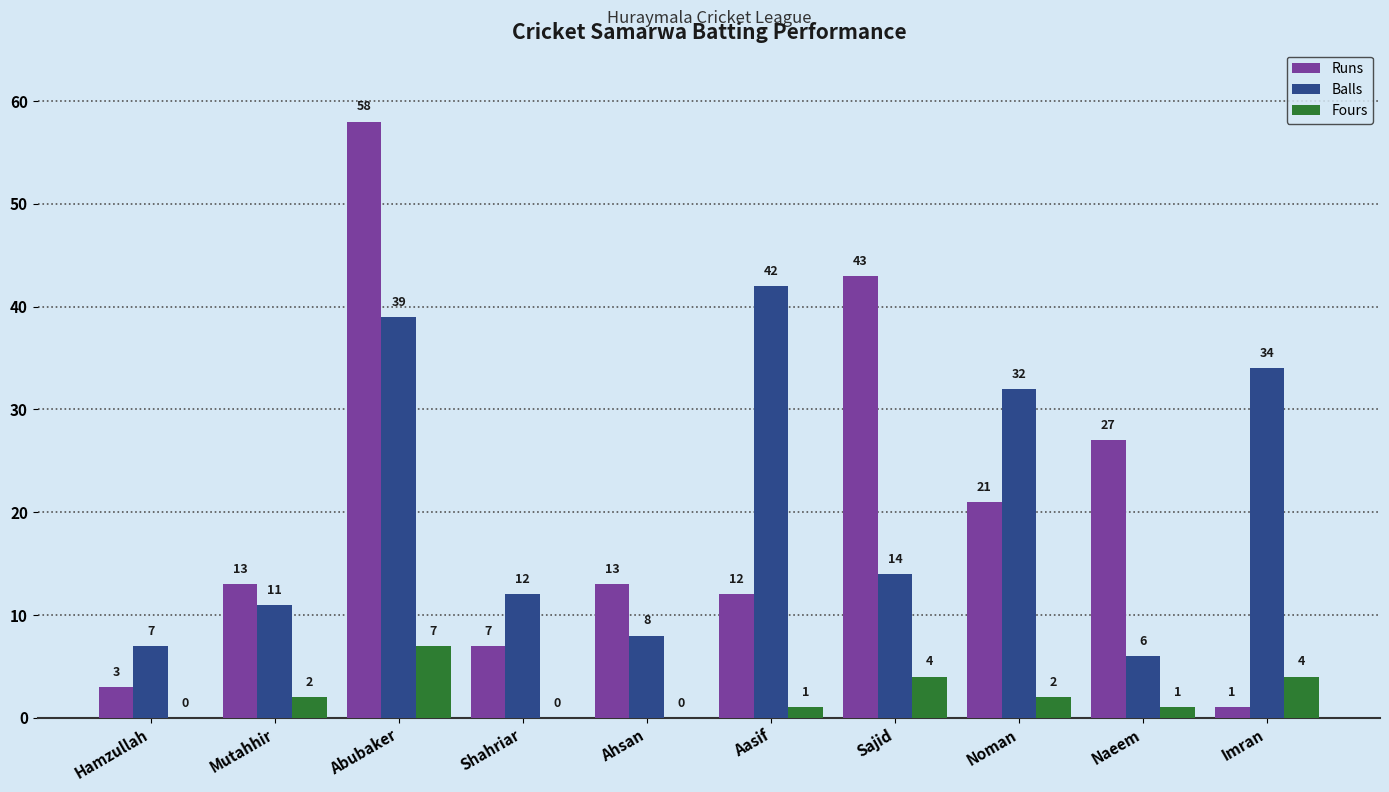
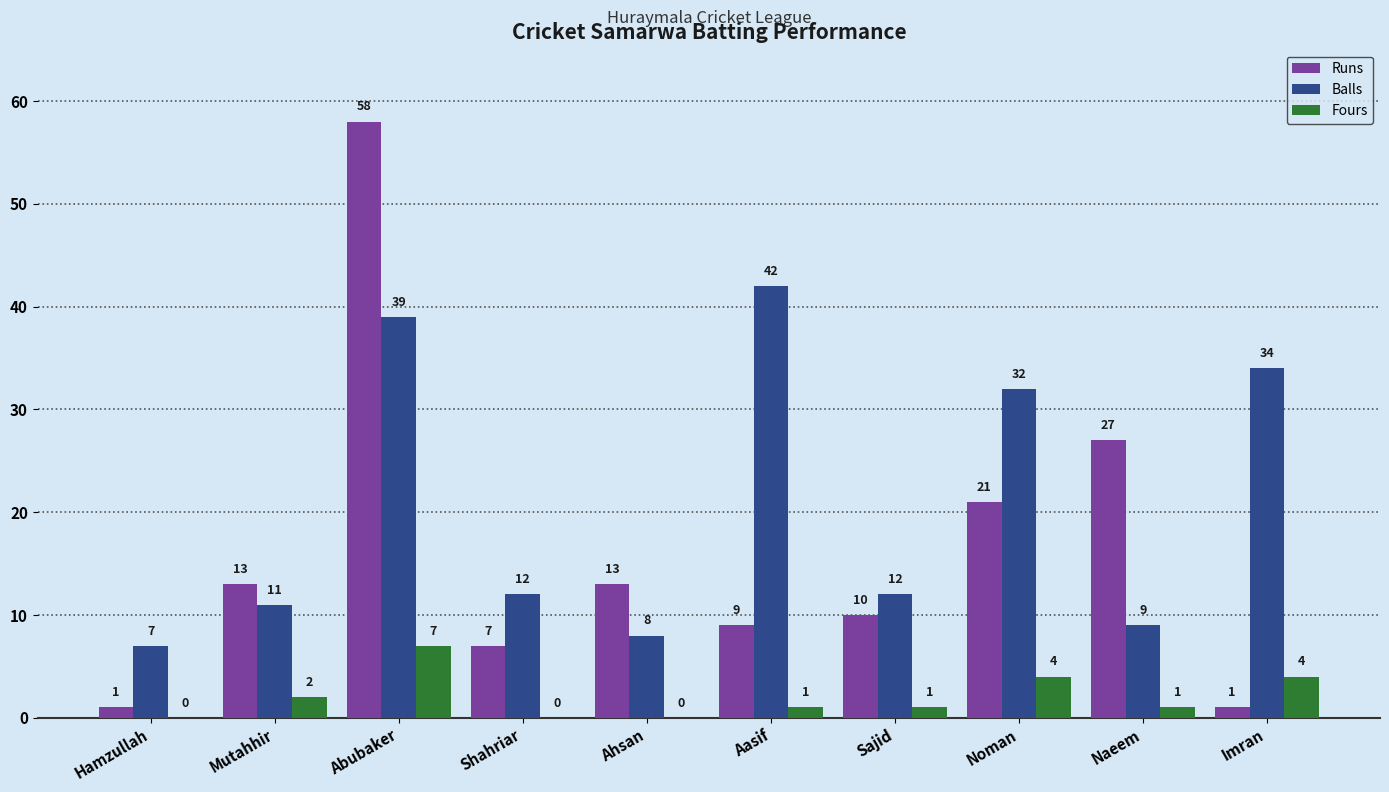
Runs, Hamzullah: 3 -> 1
Runs, Aasif: 12 -> 9
Runs, Sajid: 43 -> 10
Balls, Sajid: 14 -> 12
Fours, Sajid: 4 -> 1
Fours, Noman: 2 -> 4
Balls, Naeem: 6 -> 9
